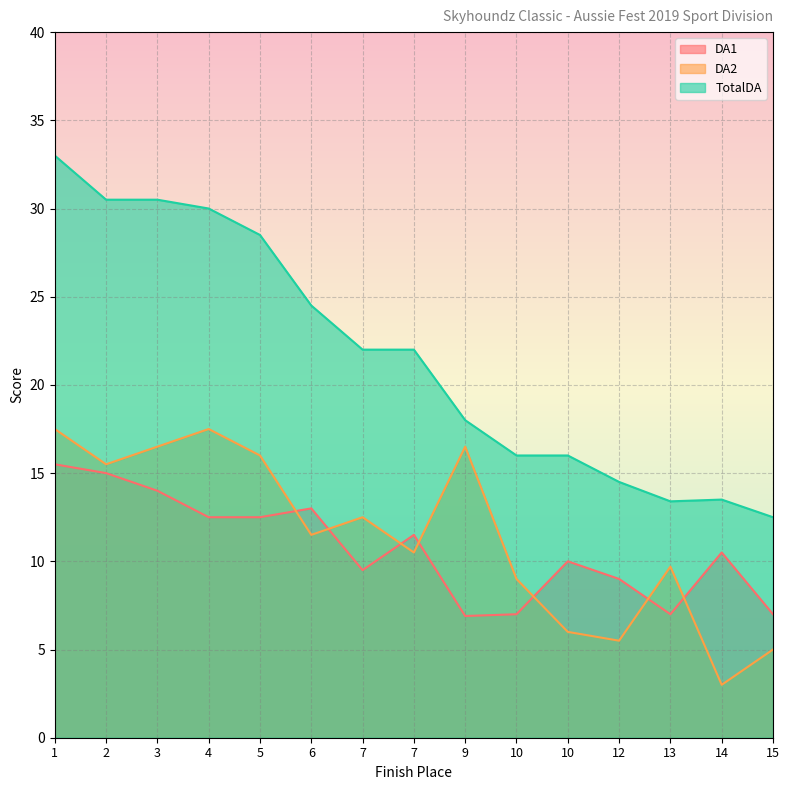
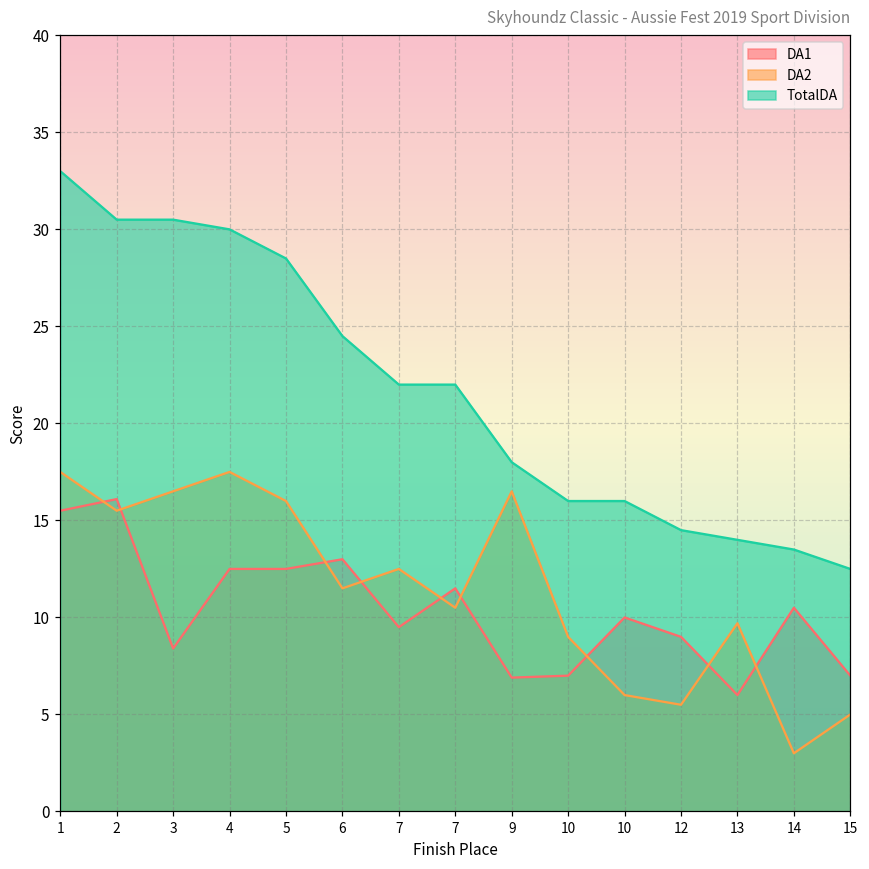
DA1, 2: 15.0 -> 16.1
DA1, 3: 14.0 -> 8.4
DA1, 13: 7 -> 6
TotalDA, 13: 13.4 -> 14.0
